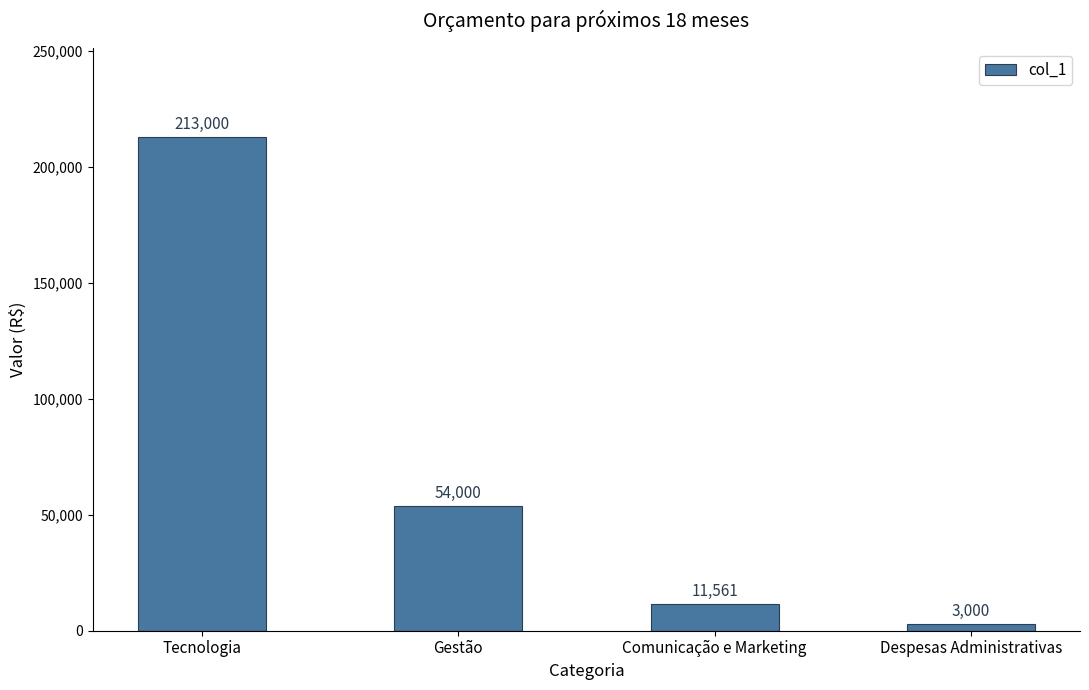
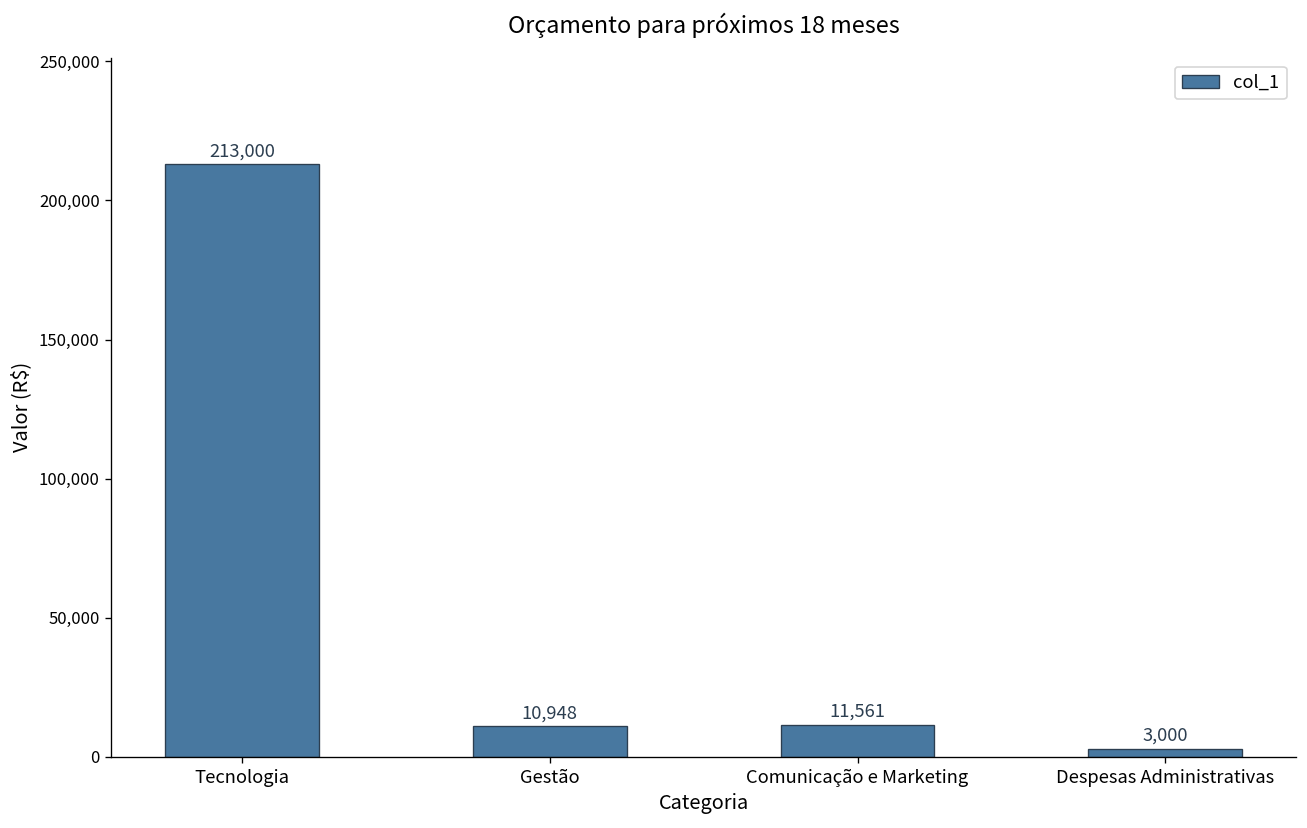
Gestão: 54,000 -> 10,948
